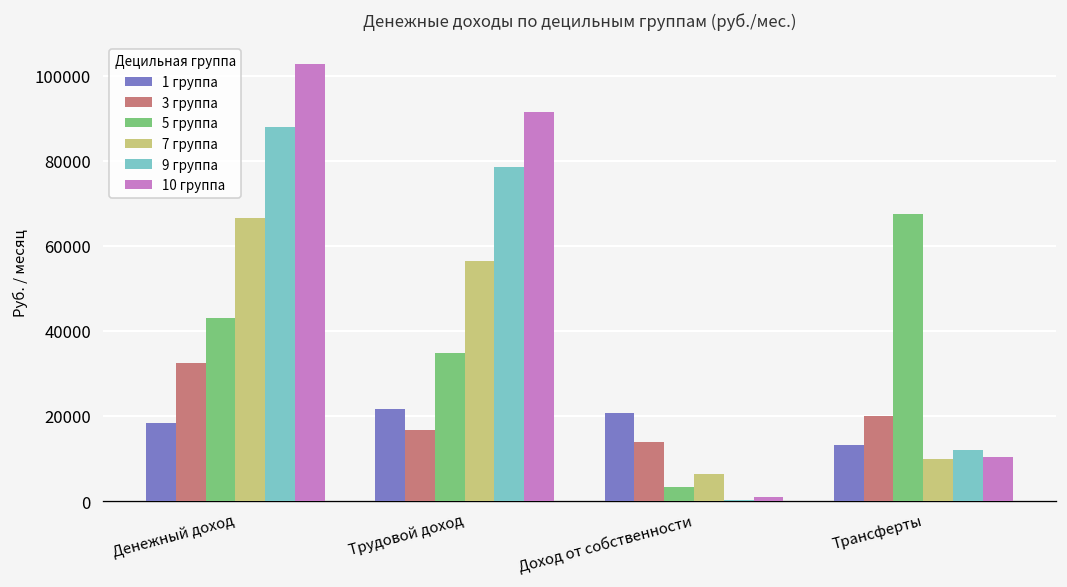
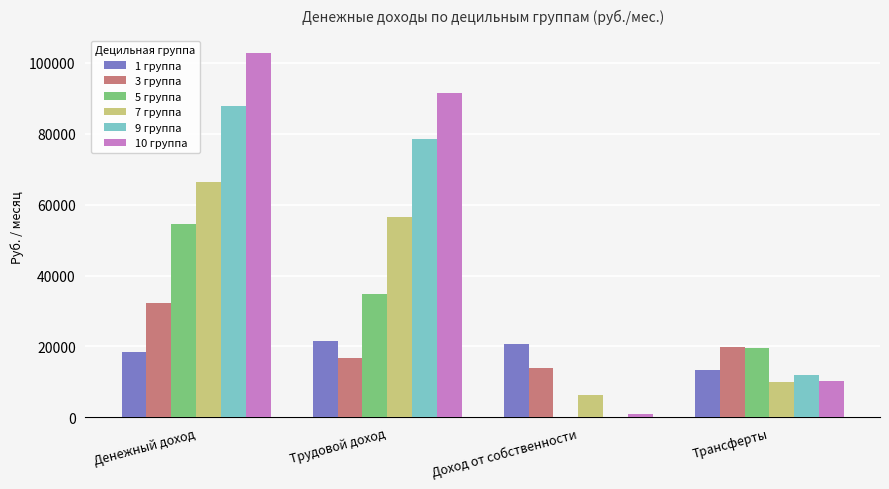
5 группа, Денежный доход: 43000 -> 54000
5 группа, Доход от собственности: 3000 -> 0
5 группа, Трансферты: 67000 -> 20000
